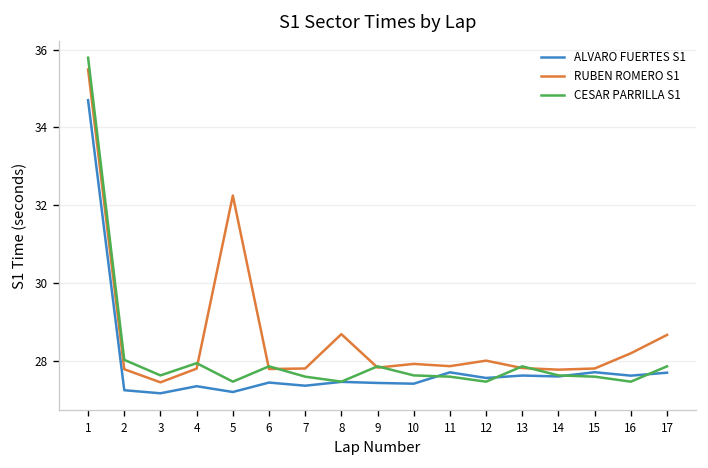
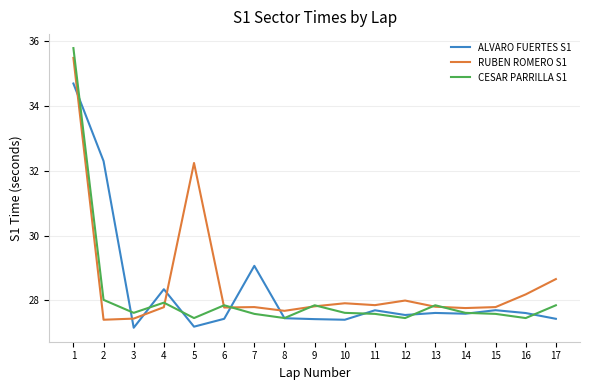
ALVARO FUERTES S1, 2: 27.2 -> 32.3
RUBEN ROMERO S1, 2: 27.8 -> 27.4
ALVARO FUERTES S1, 4: 27.3 -> 28.3
ALVARO FUERTES S1, 7: 27.4 -> 29.1
RUBEN ROMERO S1, 8: 28.7 -> 27.7
ALVARO FUERTES S1, 17: 27.7 -> 27.4
